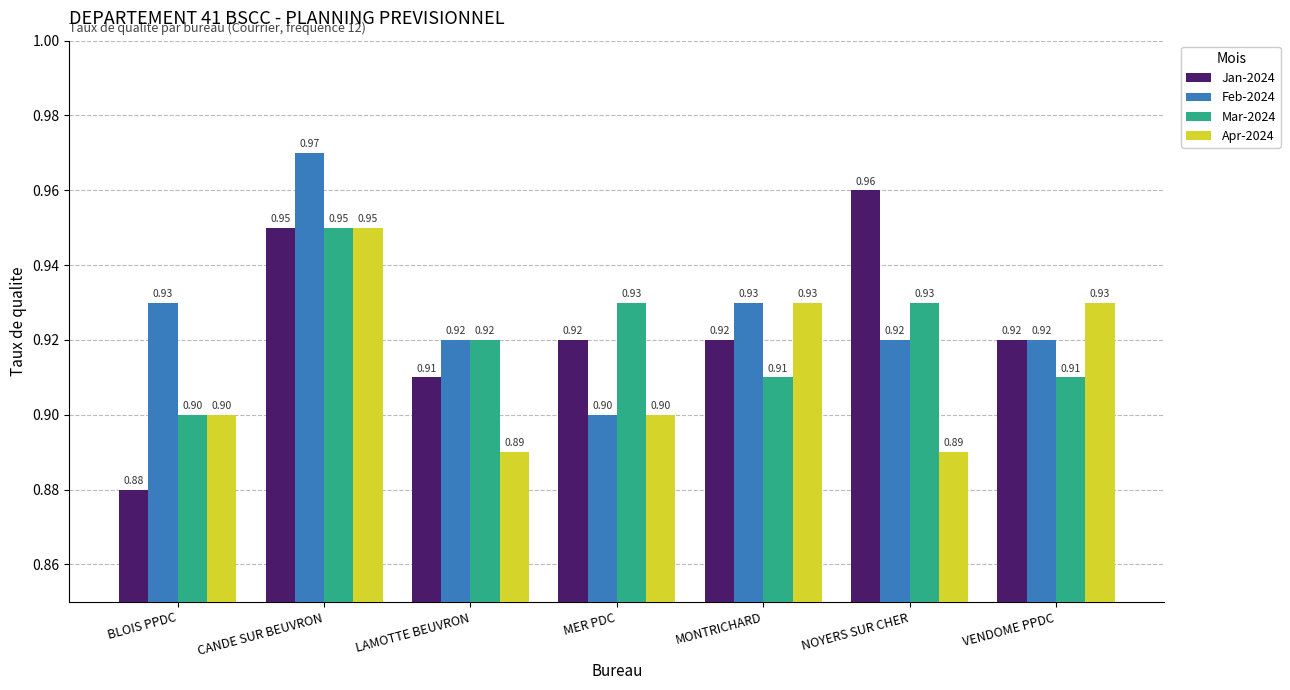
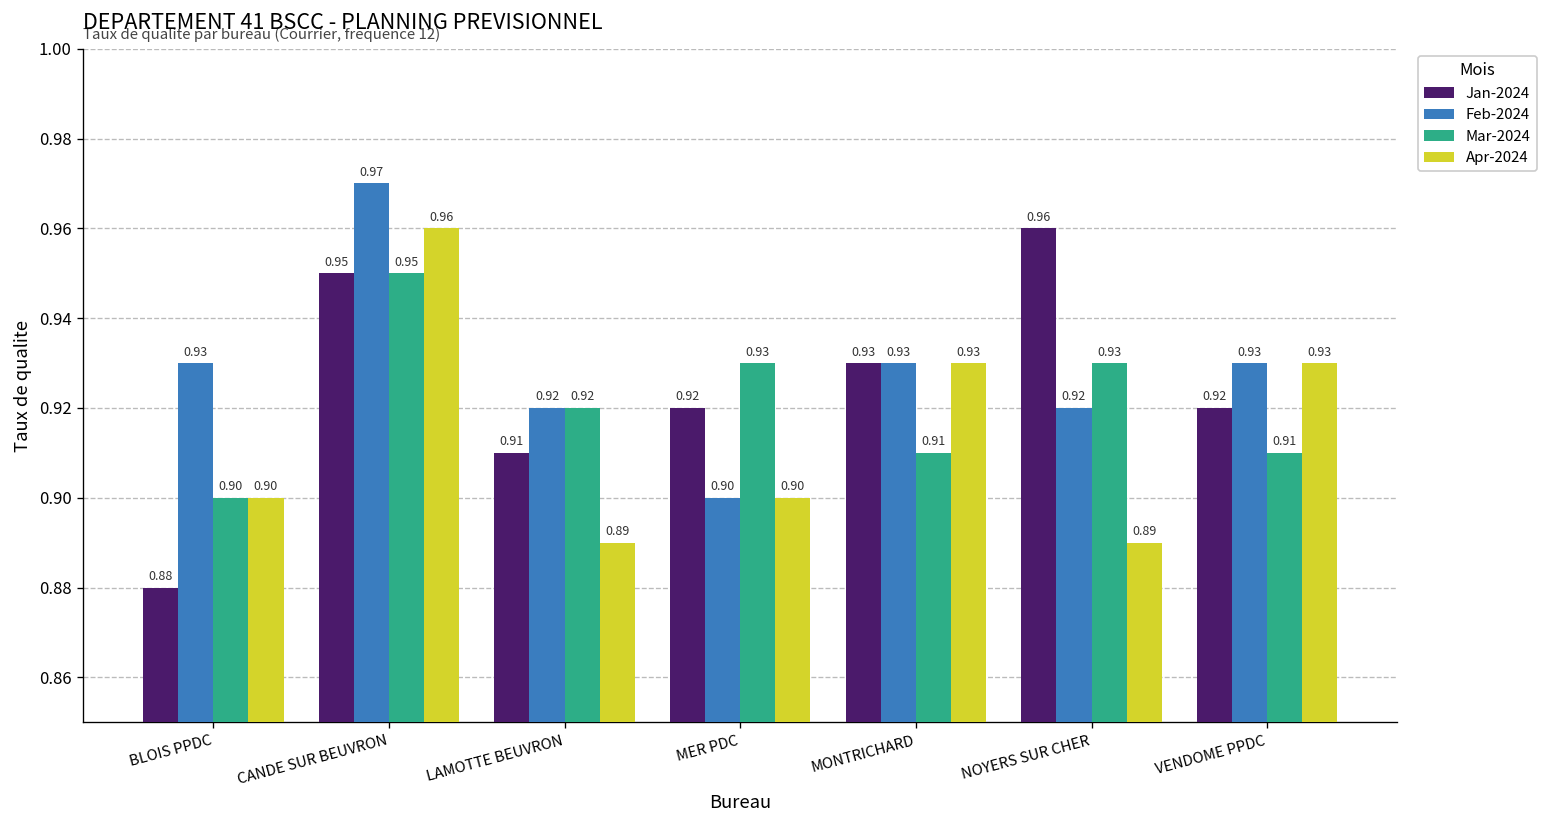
Apr-2024, CANDE SUR BEUVRON: 0.95 -> 0.96
Jan-2024, MONTRICHARD: 0.92 -> 0.93
Feb-2024, VENDOME PPDC: 0.92 -> 0.93
